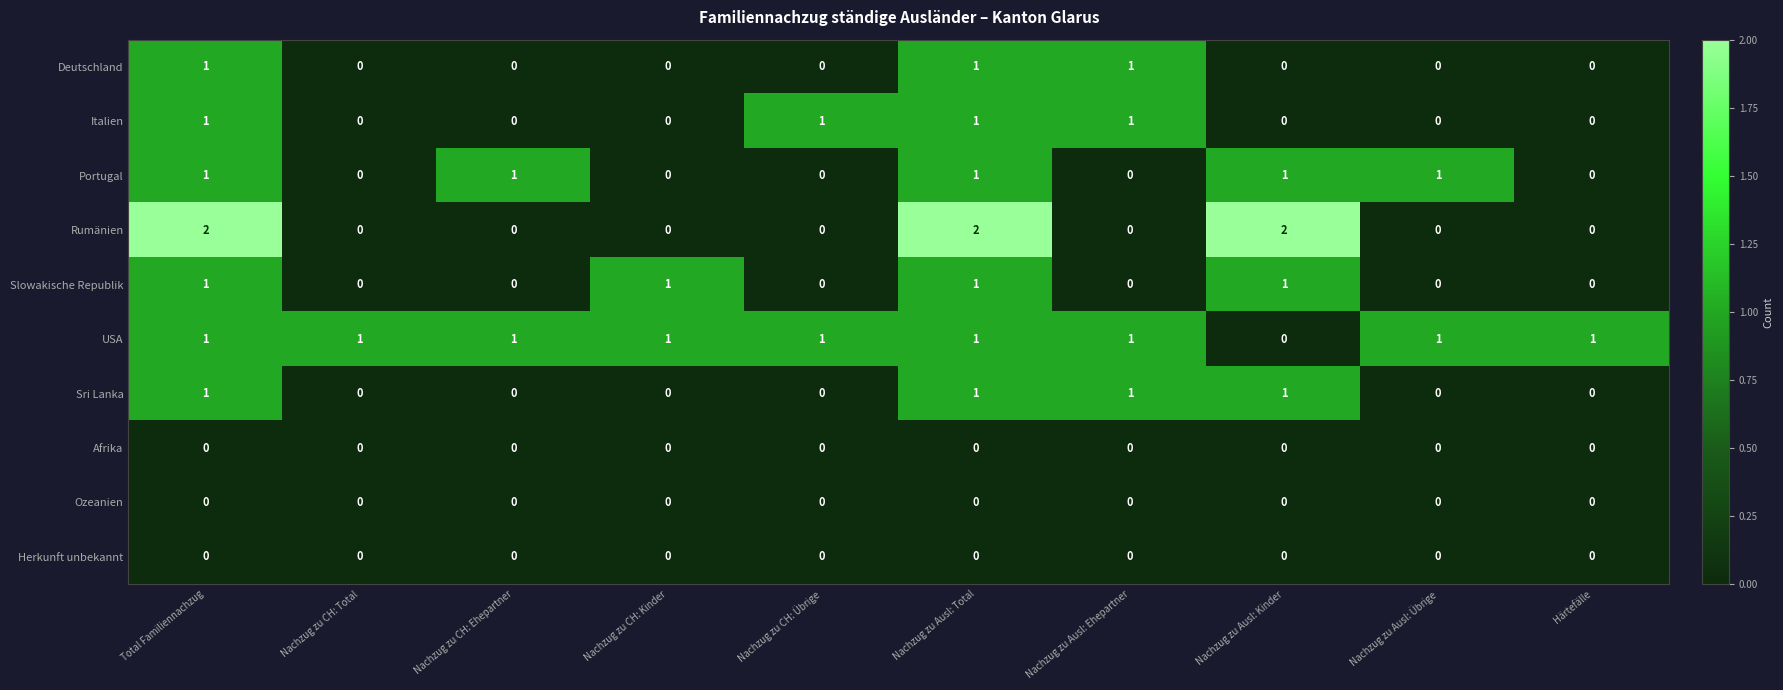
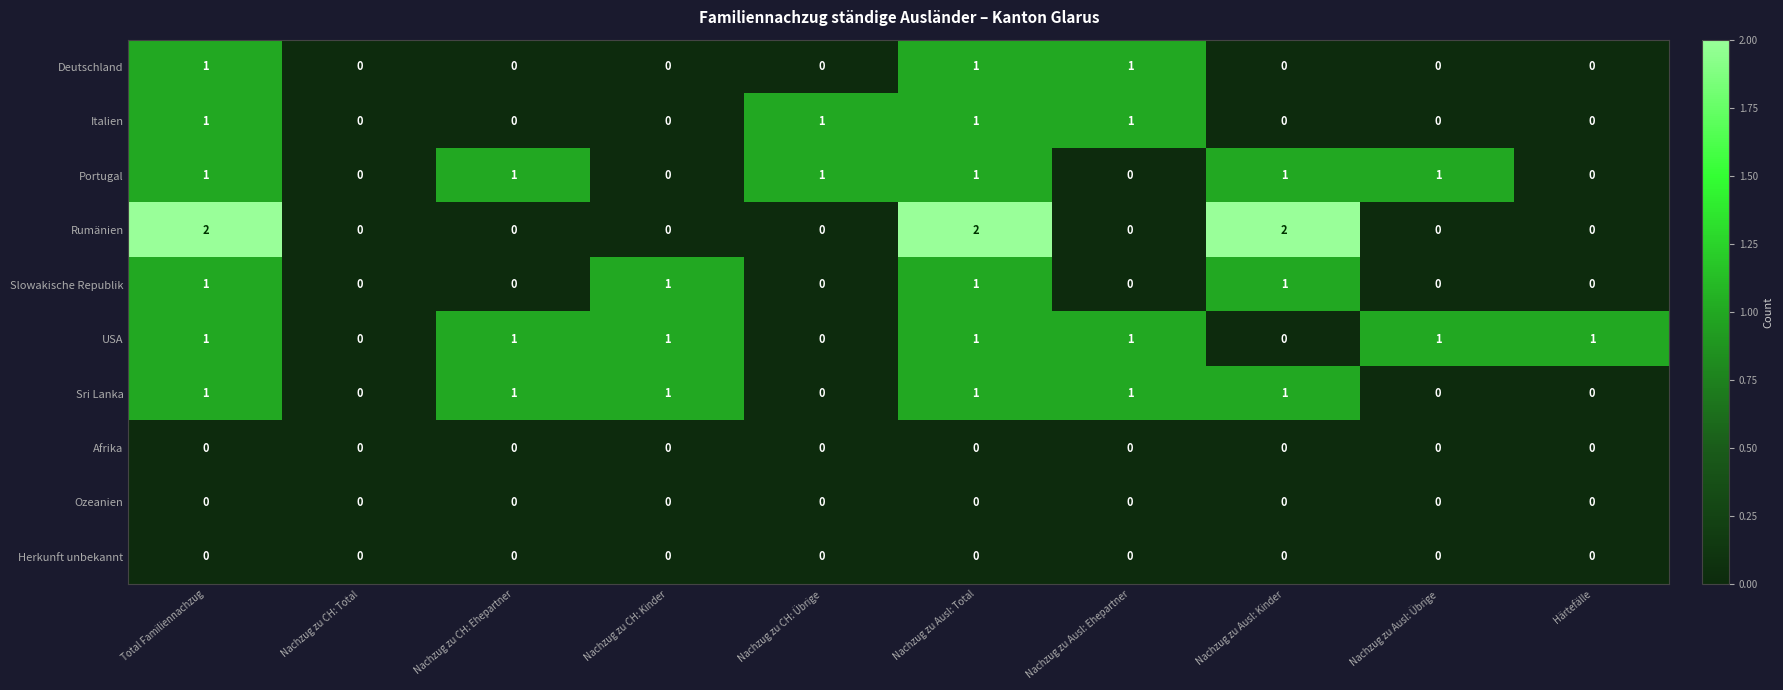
Portugal, Nachzug zu CH: Übrige: 0 -> 1
USA, Nachzug zu CH: Total: 1 -> 0
USA, Nachzug zu CH: Übrige: 1 -> 0
Sri Lanka, Nachzug zu CH: Ehepartner: 0 -> 1
Sri Lanka, Nachzug zu CH: Kinder: 0 -> 1
